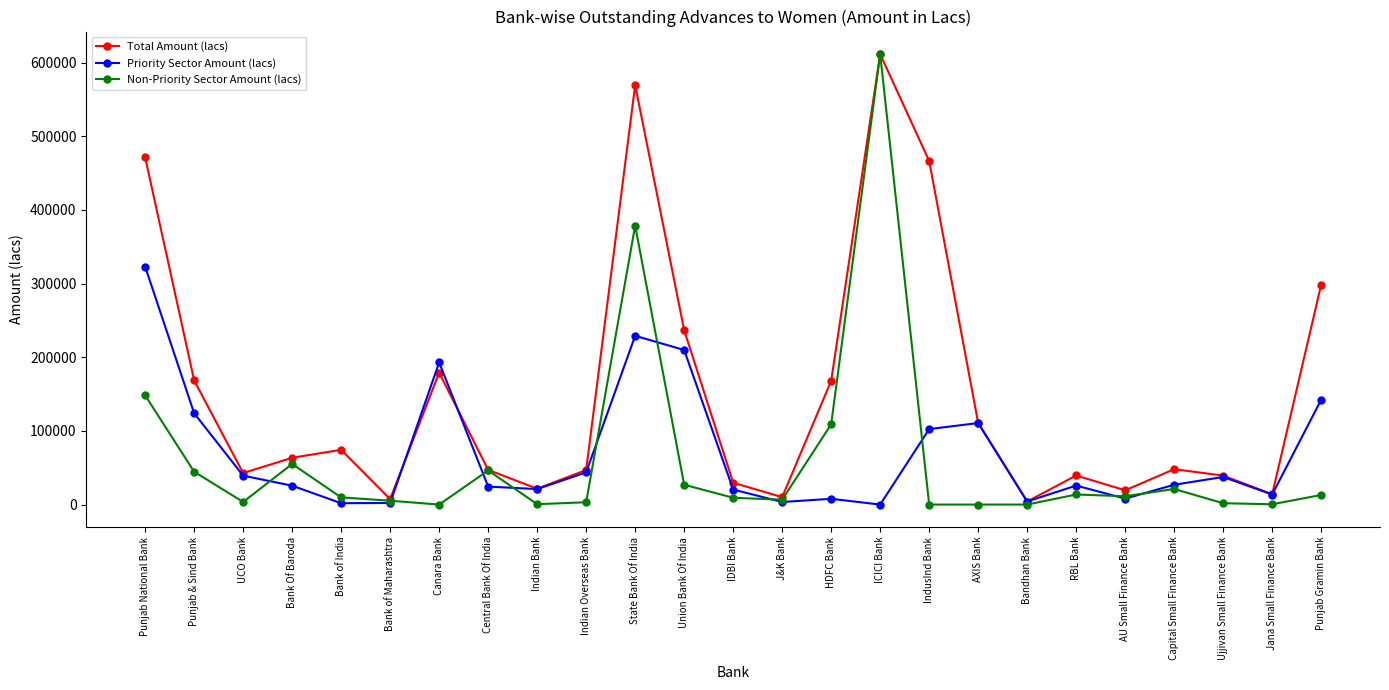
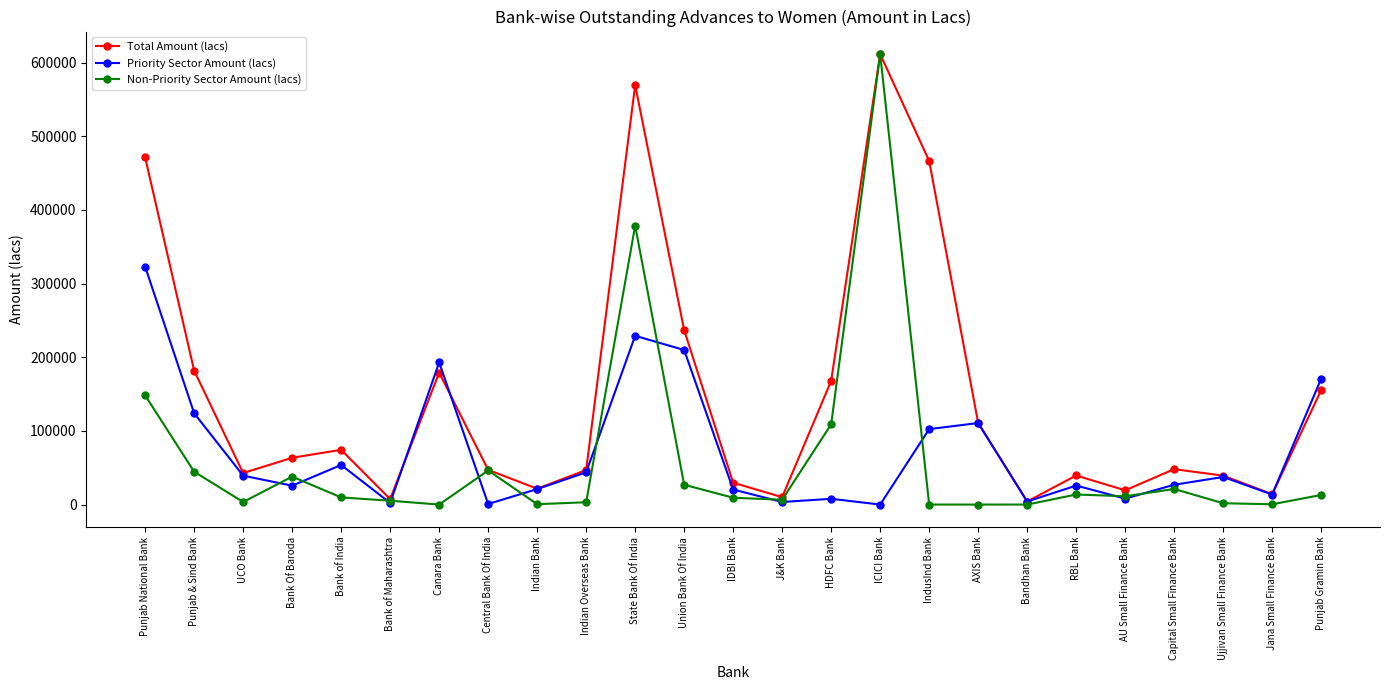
Total Amount (lacs), Punjab & Sind Bank: 170000 -> 180000
Non-Priority Sector Amount (lacs), Bank Of Baroda: 60000 -> 40000
Priority Sector Amount (lacs), Bank of India: 0 -> 50000
Priority Sector Amount (lacs), Central Bank Of India: 20000 -> 0
Total Amount (lacs), Punjab Gramin Bank: 300000 -> 160000
Priority Sector Amount (lacs), Punjab Gramin Bank: 140000 -> 170000
